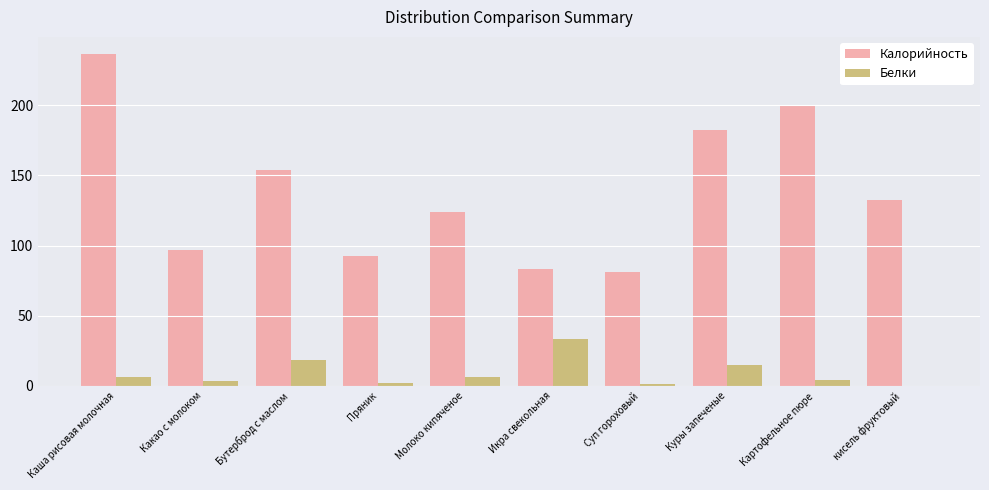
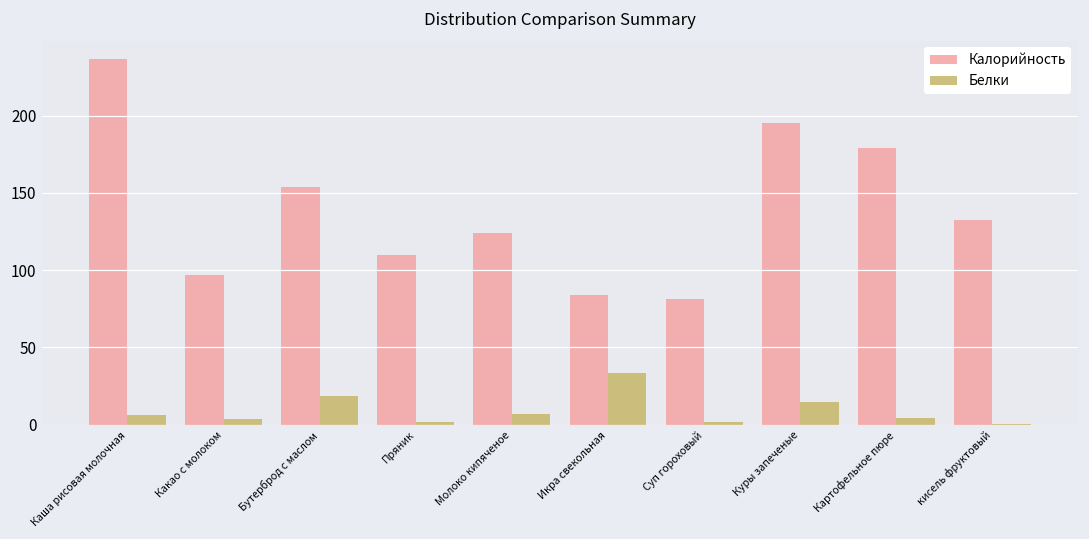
Калорийность, Пряник: 92 -> 110
Калорийность, Куры запеченые: 182 -> 195
Калорийность, Картофельное пюре: 199 -> 179
